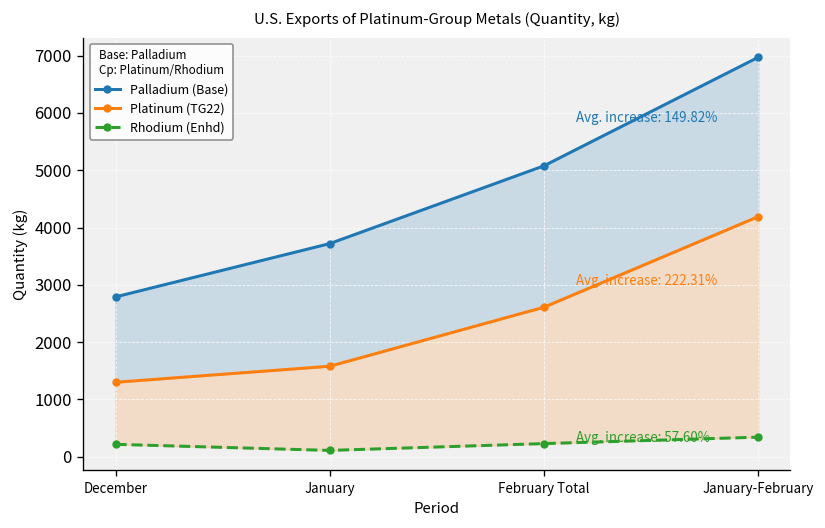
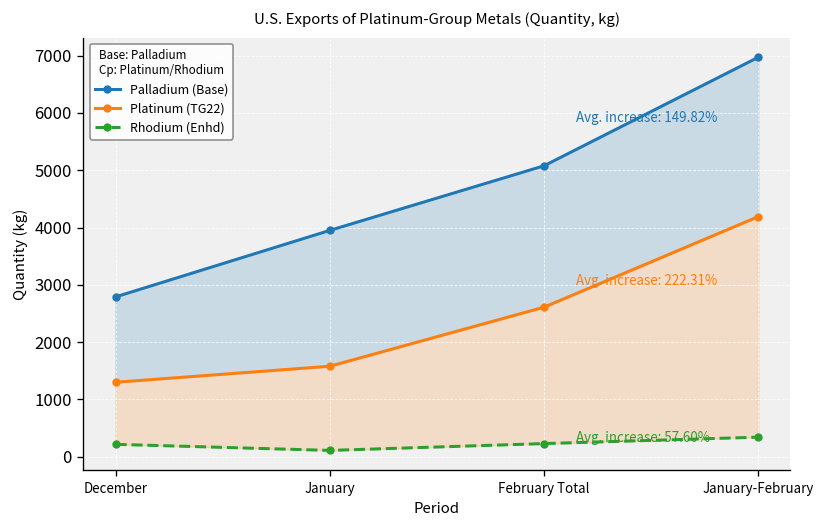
Palladium (Base), January: 3700 -> 4000
